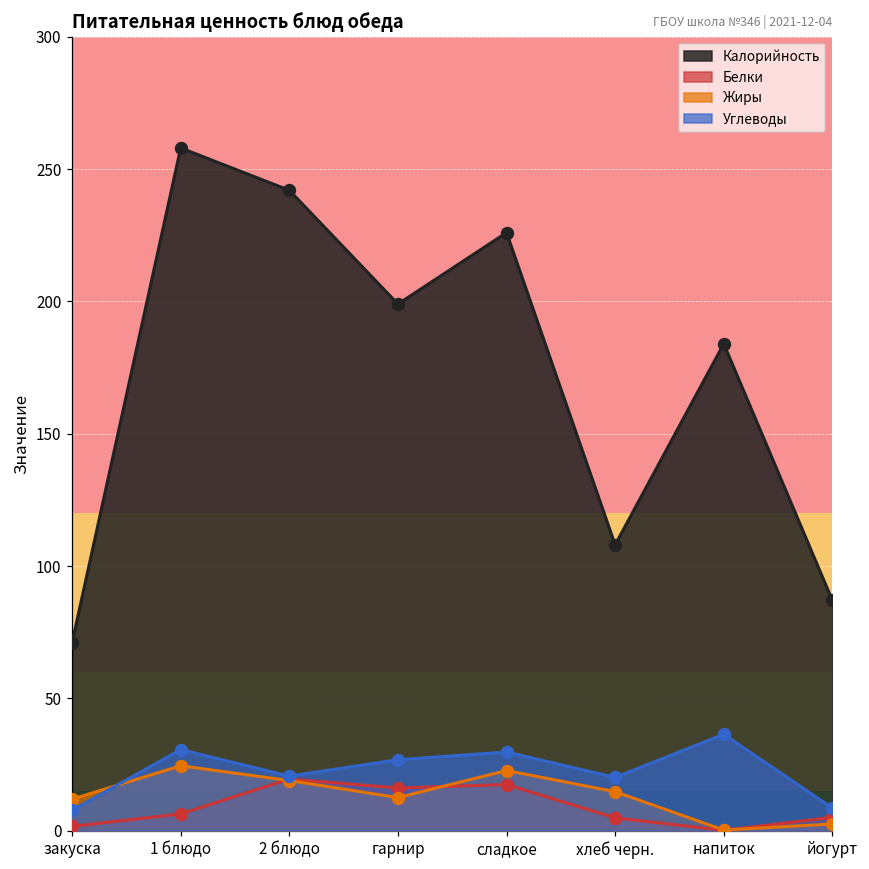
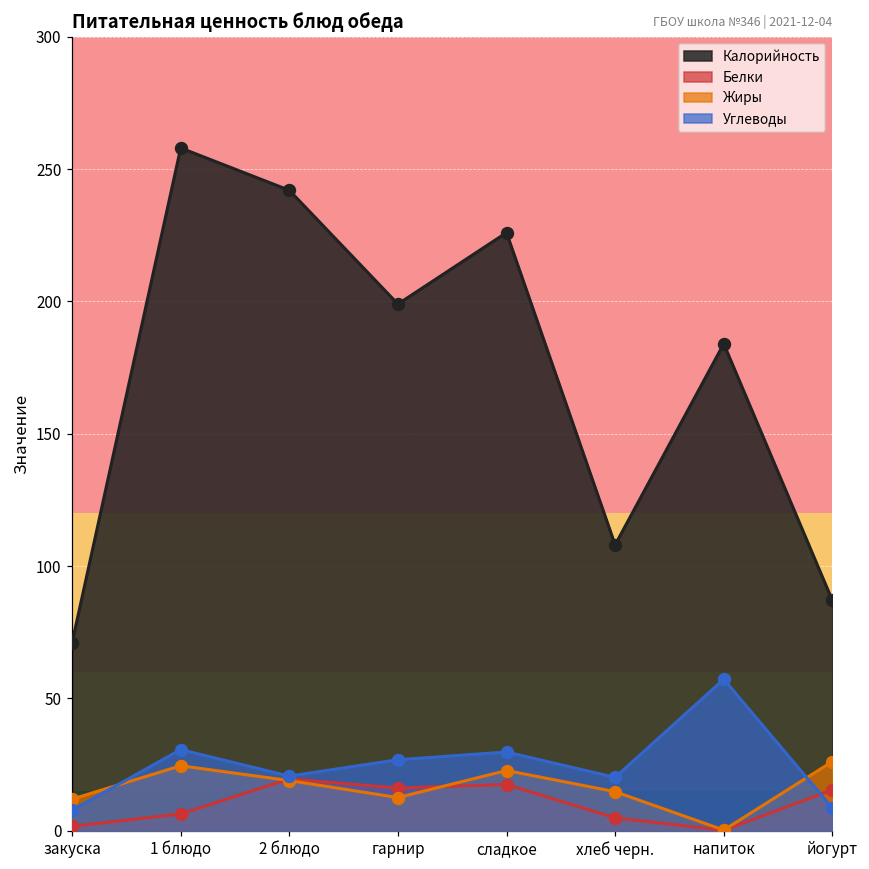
Углеводы, напиток: 36 -> 57
Белки, йогурт: 5 -> 15
Жиры, йогурт: 3 -> 26
